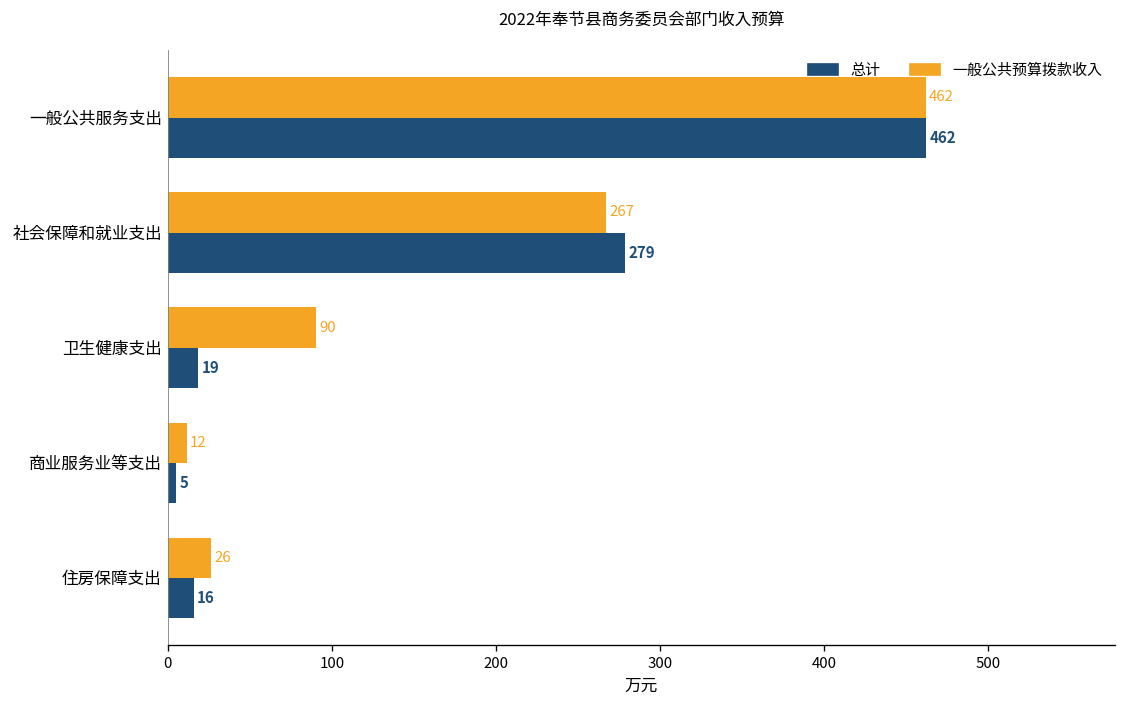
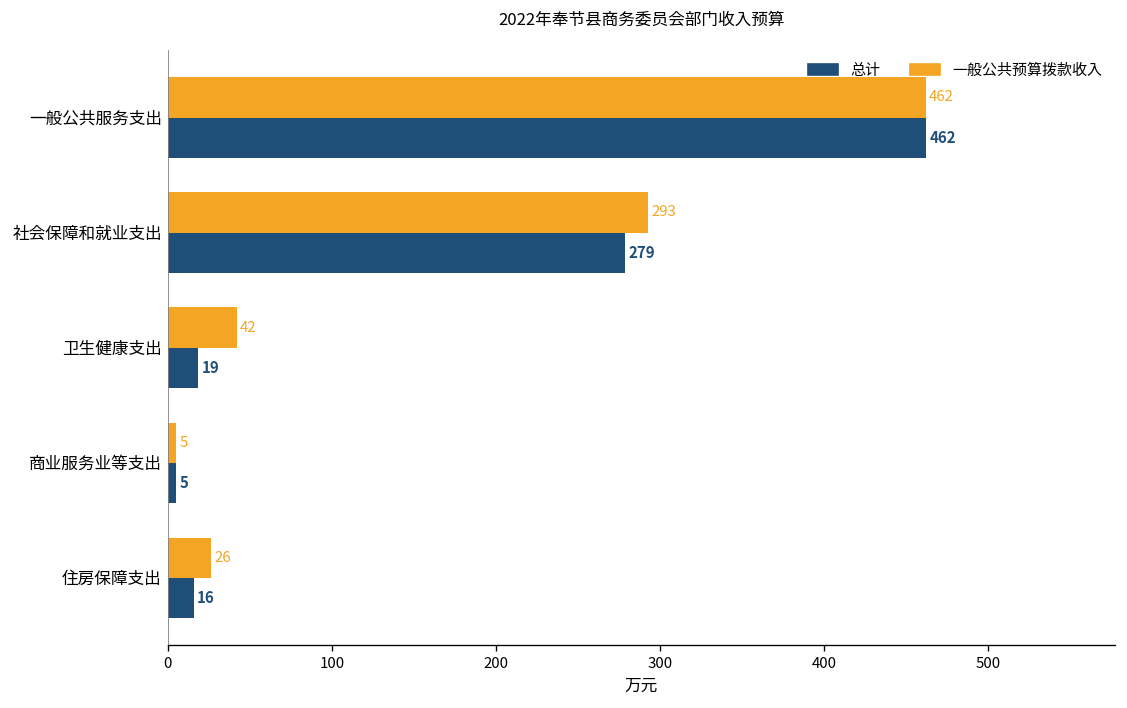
一般公共预算拨款收入, 社会保障和就业支出: 267 -> 293
一般公共预算拨款收入, 卫生健康支出: 90 -> 42
一般公共预算拨款收入, 商业服务业等支出: 12 -> 5
